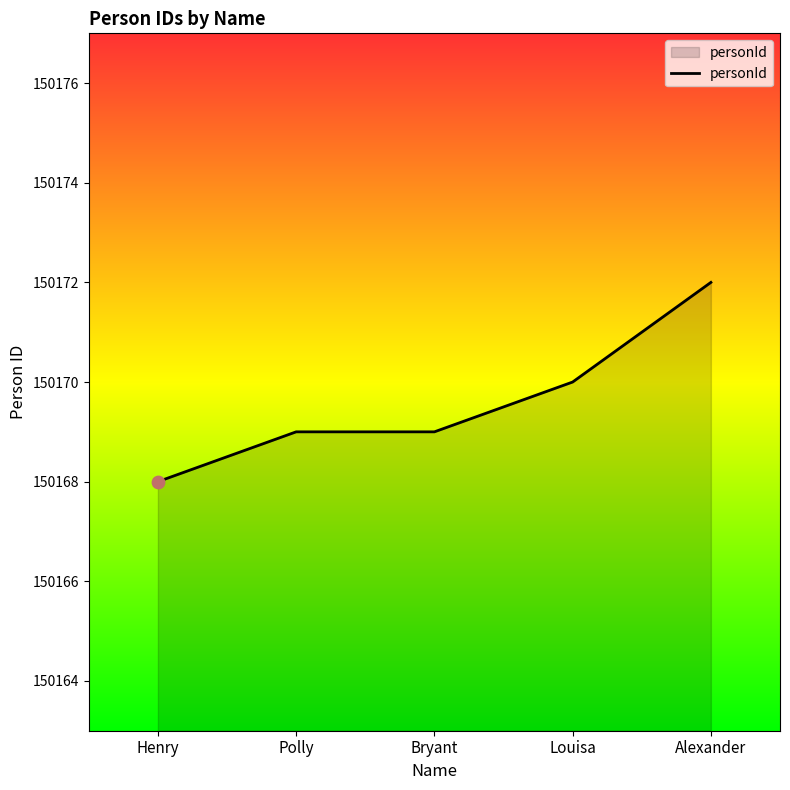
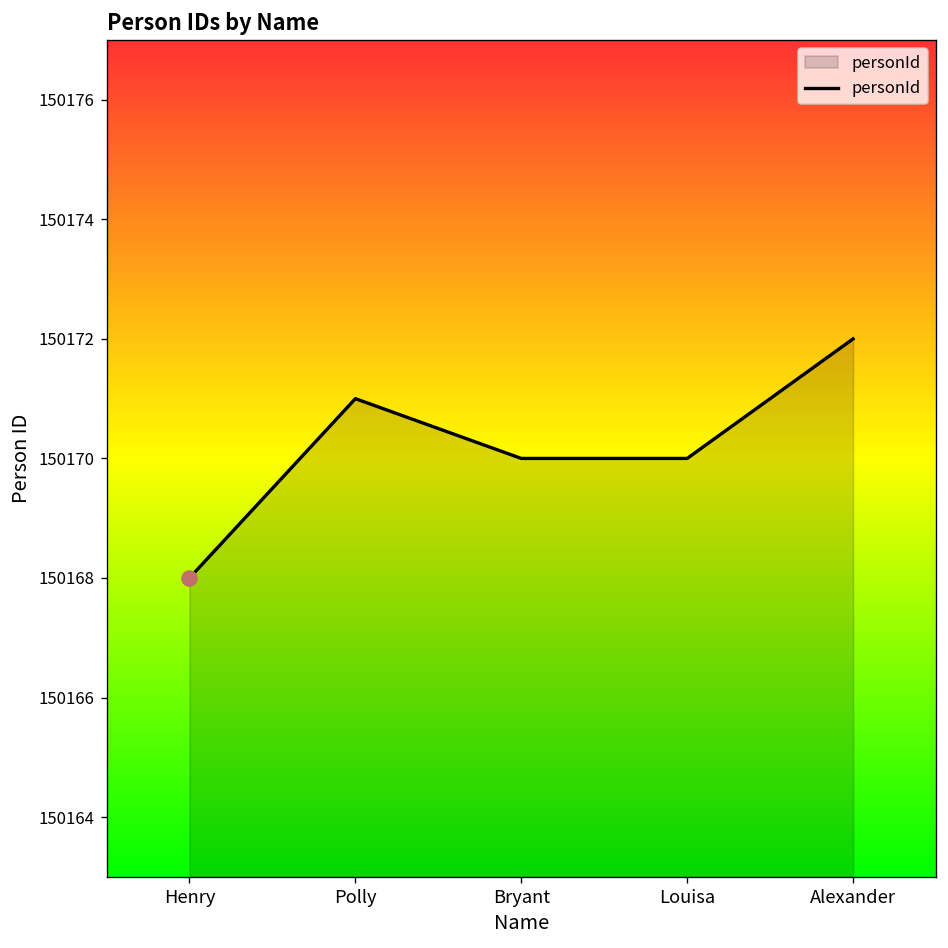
personId, Polly: 150169 -> 150171
personId, Bryant: 150169 -> 150170
